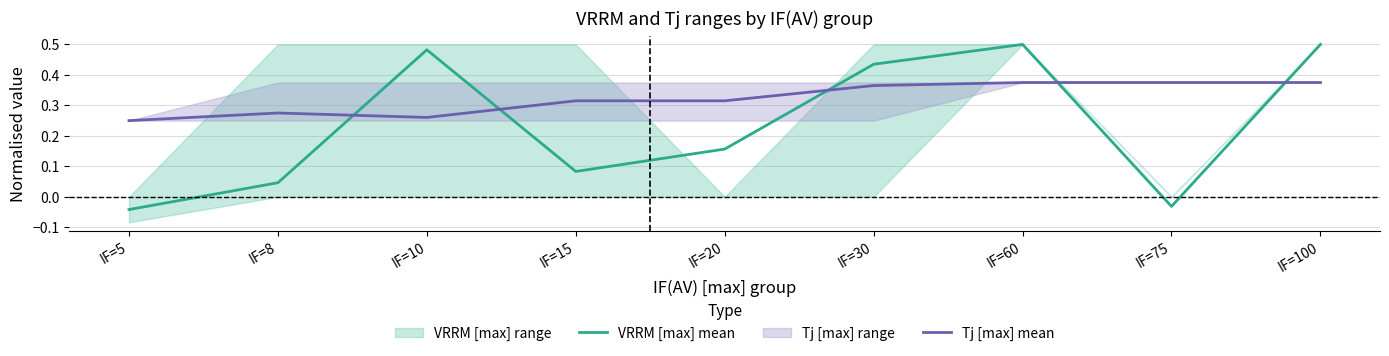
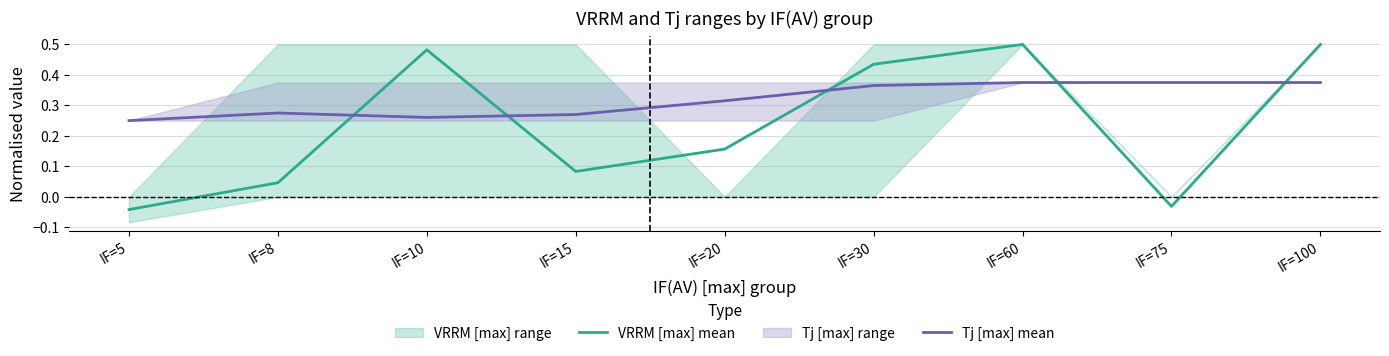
Tj [max] mean, IF=15: 0.32 -> 0.27
